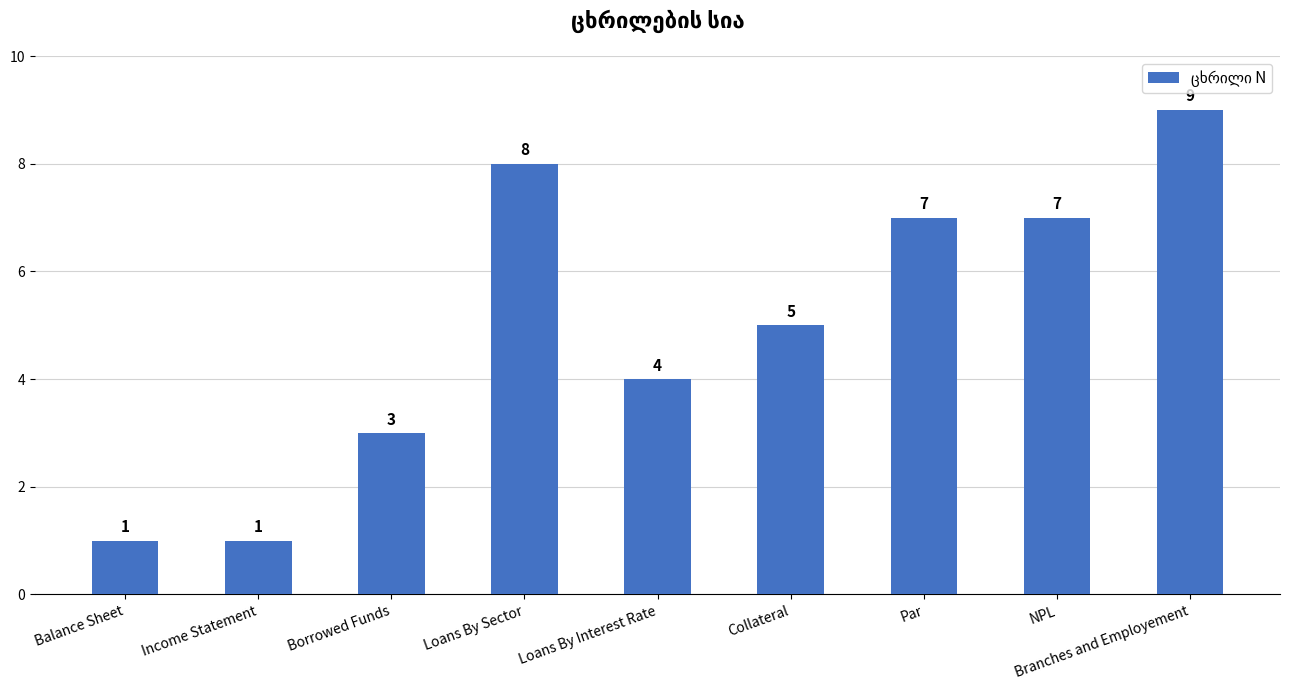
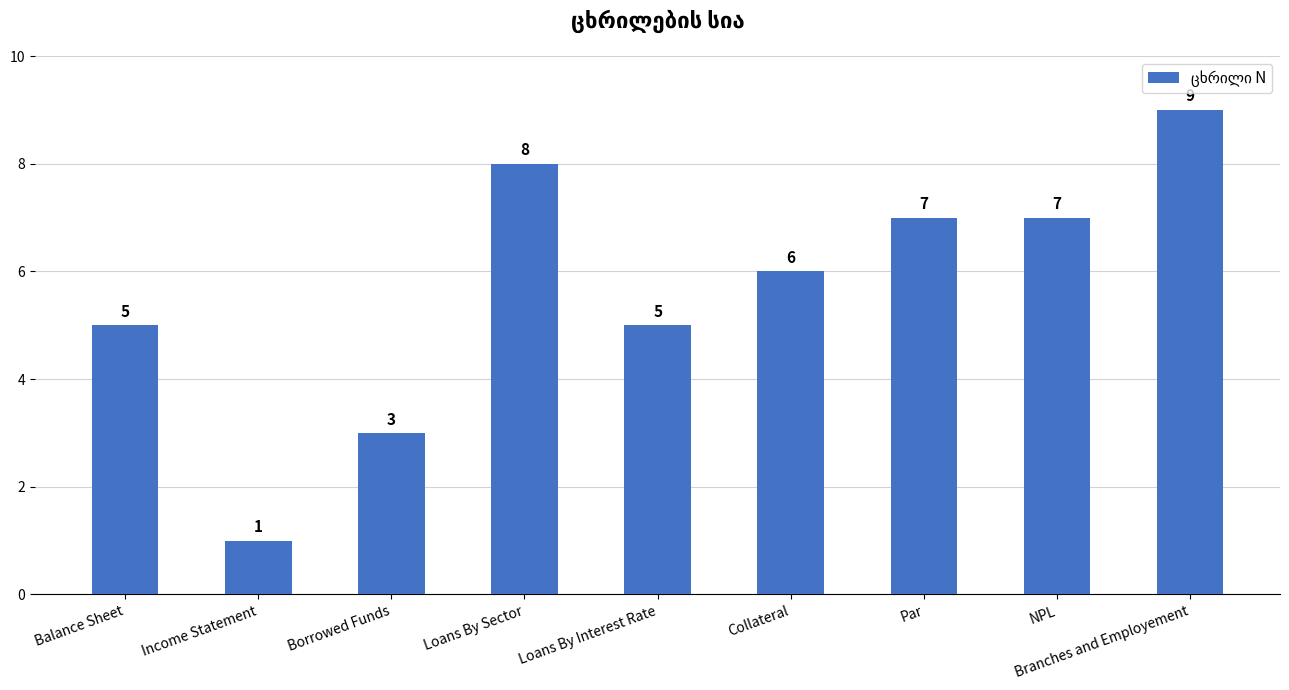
Balance Sheet: 1 -> 5
Loans By Interest Rate: 4 -> 5
Collateral: 5 -> 6
